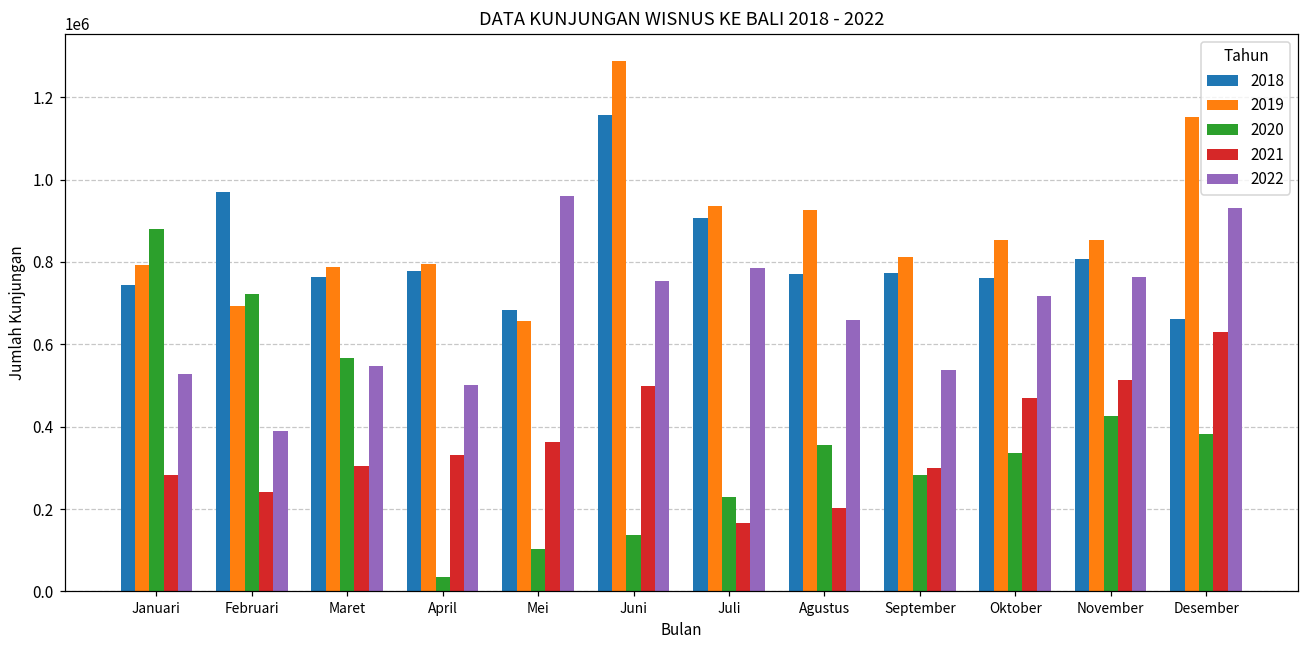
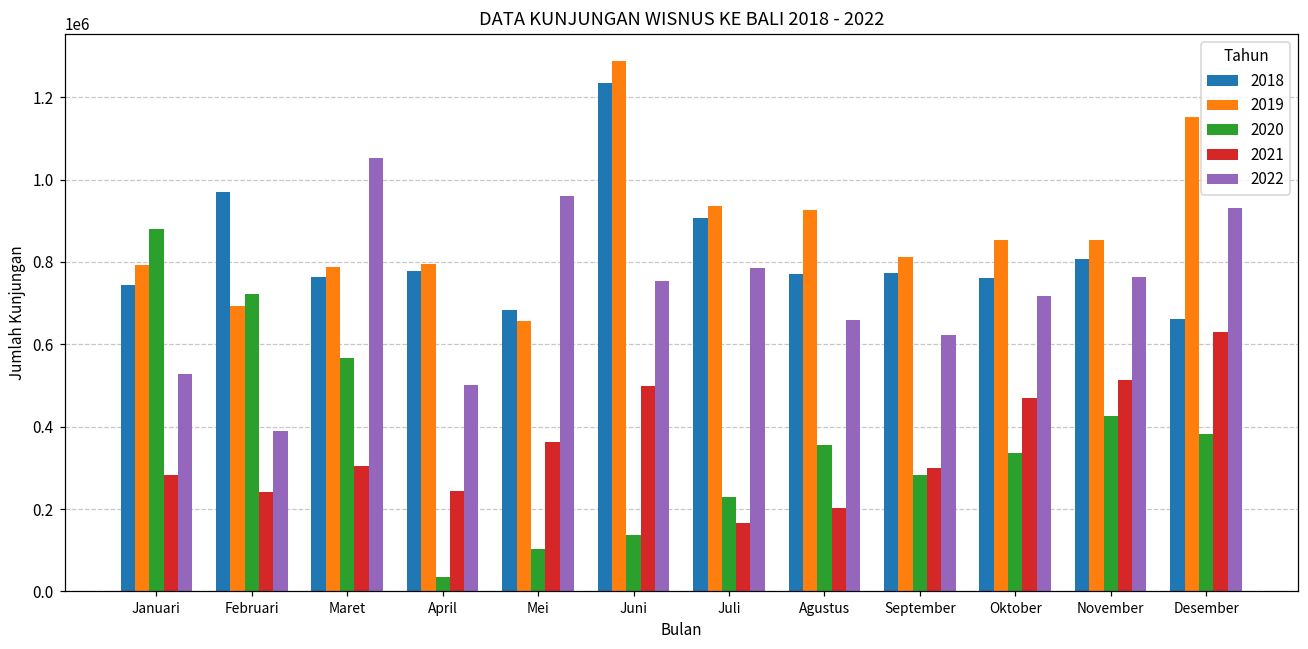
2022, Maret: 550000 -> 1050000
2021, April: 330000 -> 240000
2018, Juni: 1160000 -> 1230000
2022, September: 540000 -> 620000
